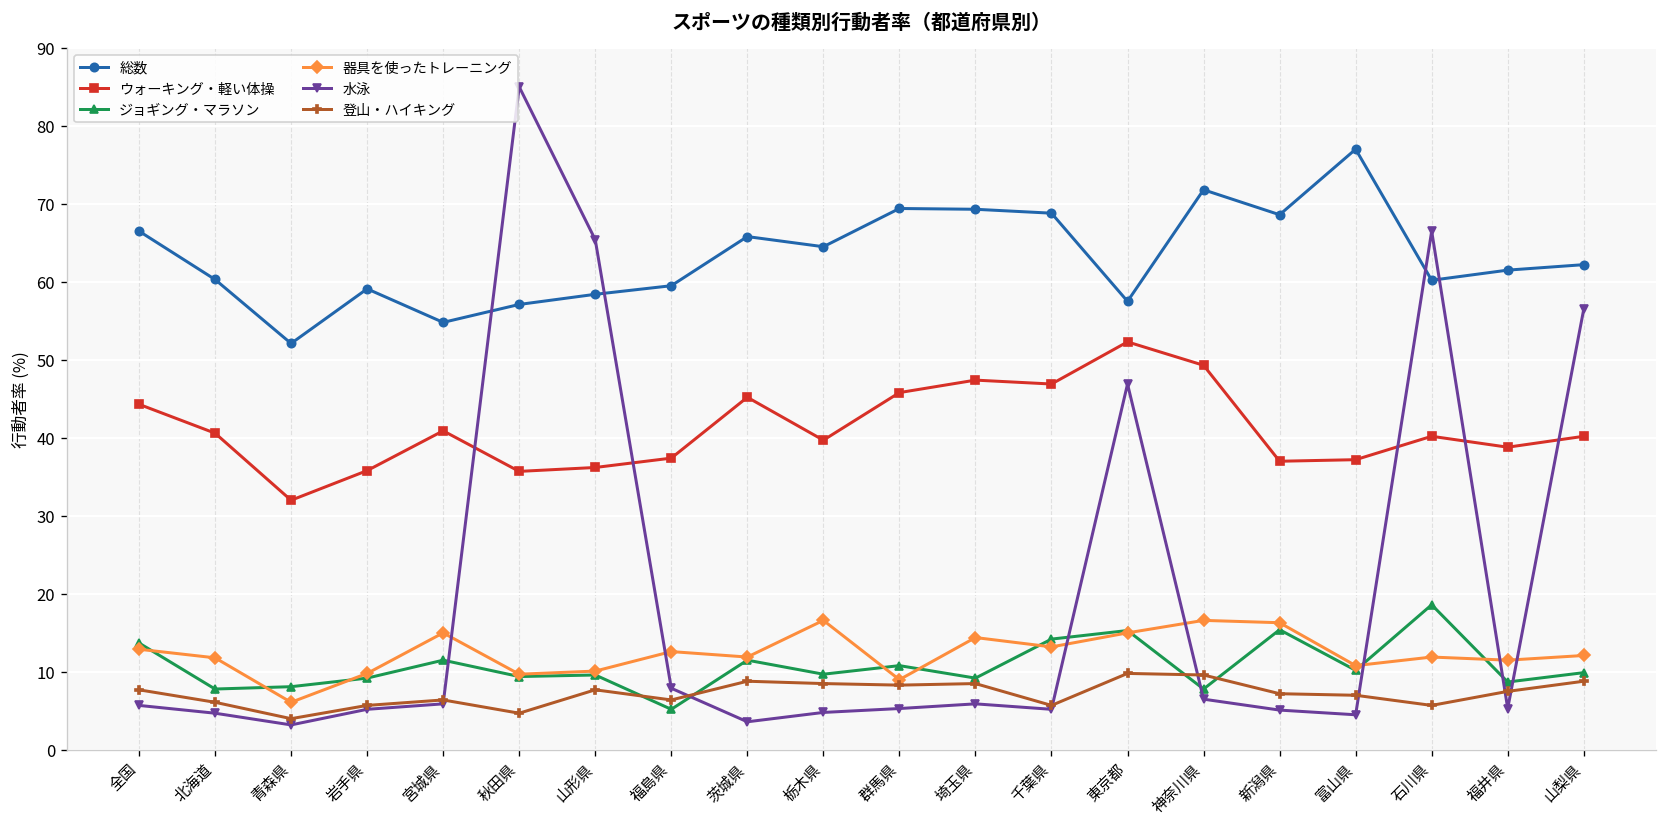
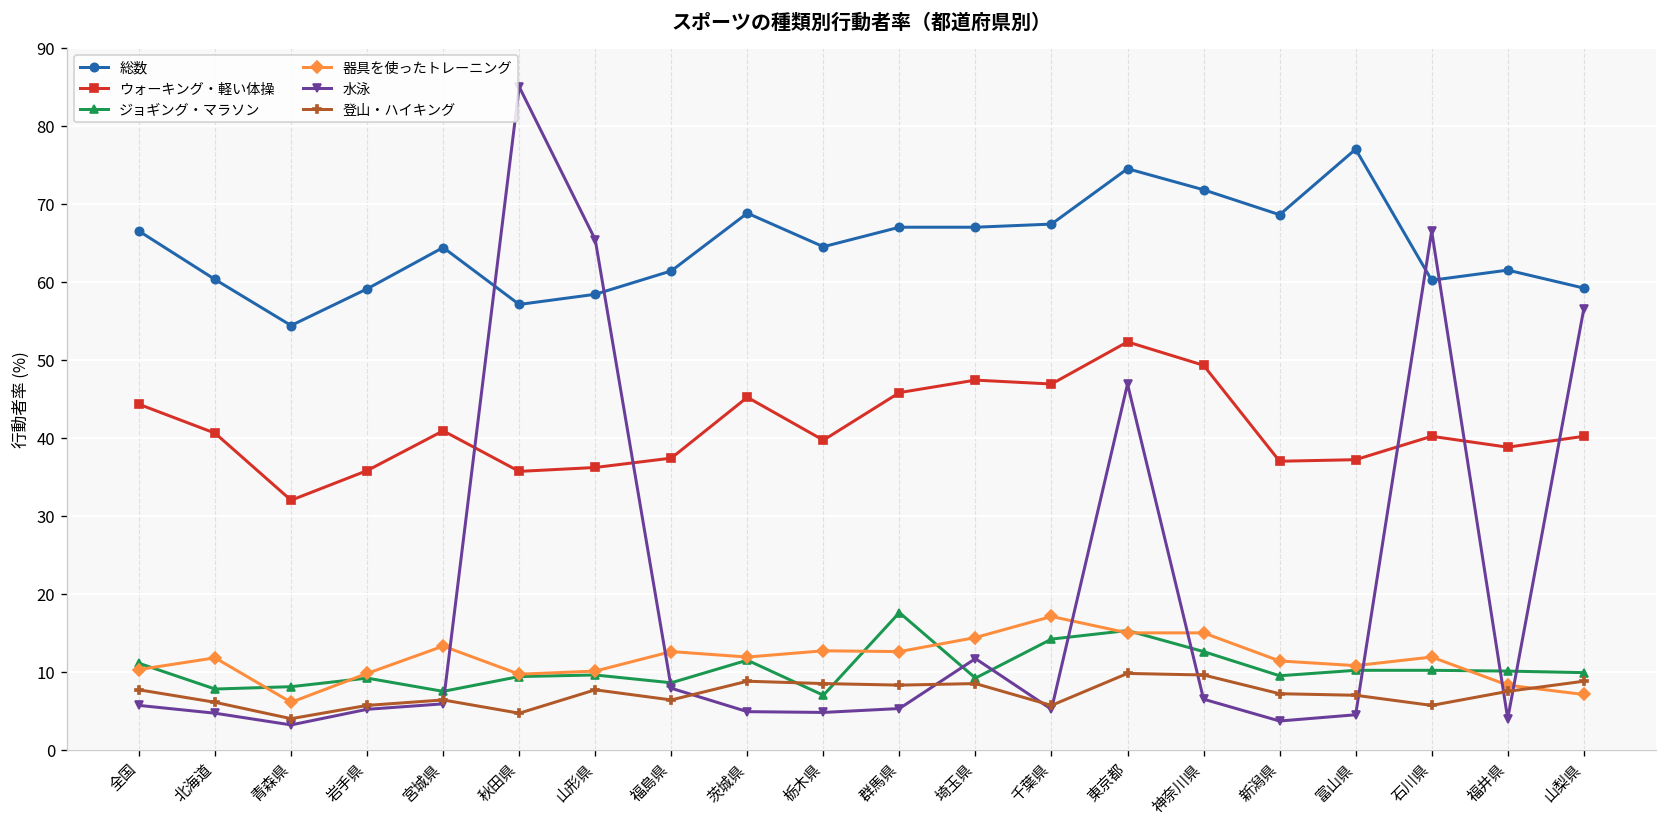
ジョギング・マラソン, 全国: 14 -> 11
器具を使ったトレーニング, 全国: 13 -> 10
総数, 青森県: 52 -> 54
総数, 宮城県: 55 -> 64
ジョギング・マラソン, 宮城県: 12 -> 8
器具を使ったトレーニング, 宮城県: 15 -> 13
総数, 福島県: 60 -> 61
ジョギング・マラソン, 福島県: 5 -> 9
総数, 茨城県: 66 -> 69
水泳, 茨城県: 4 -> 5
ジョギング・マラソン, 栃木県: 10 -> 7
器具を使ったトレーニング, 栃木県: 17 -> 13
総数, 群馬県: 69 -> 67
ジョギング・マラソン, 群馬県: 11 -> 18
器具を使ったトレーニング, 群馬県: 9 -> 13
総数, 埼玉県: 69 -> 67
水泳, 埼玉県: 6 -> 12
総数, 千葉県: 69 -> 67
器具を使ったトレーニング, 千葉県: 13 -> 17
総数, 東京都: 58 -> 75
ジョギング・マラソン, 神奈川県: 8 -> 13
器具を使ったトレーニング, 神奈川県: 17 -> 15
ジョギング・マラソン, 新潟県: 15 -> 10
器具を使ったトレーニング, 新潟県: 16 -> 11
水泳, 新潟県: 5 -> 4
ジョギング・マラソン, 石川県: 19 -> 10
ジョギング・マラソン, 福井県: 9 -> 10
器具を使ったトレーニング, 福井県: 12 -> 8
水泳, 福井県: 5 -> 4
総数, 山梨県: 62 -> 59
器具を使ったトレーニング, 山梨県: 12 -> 7
